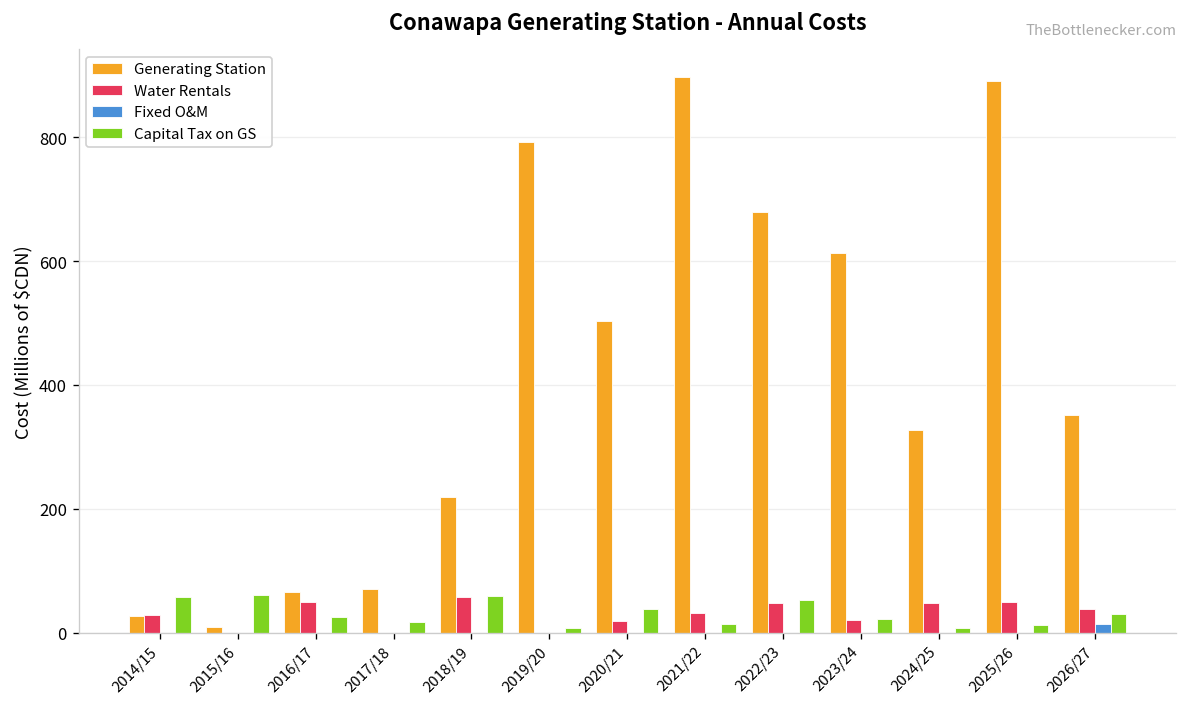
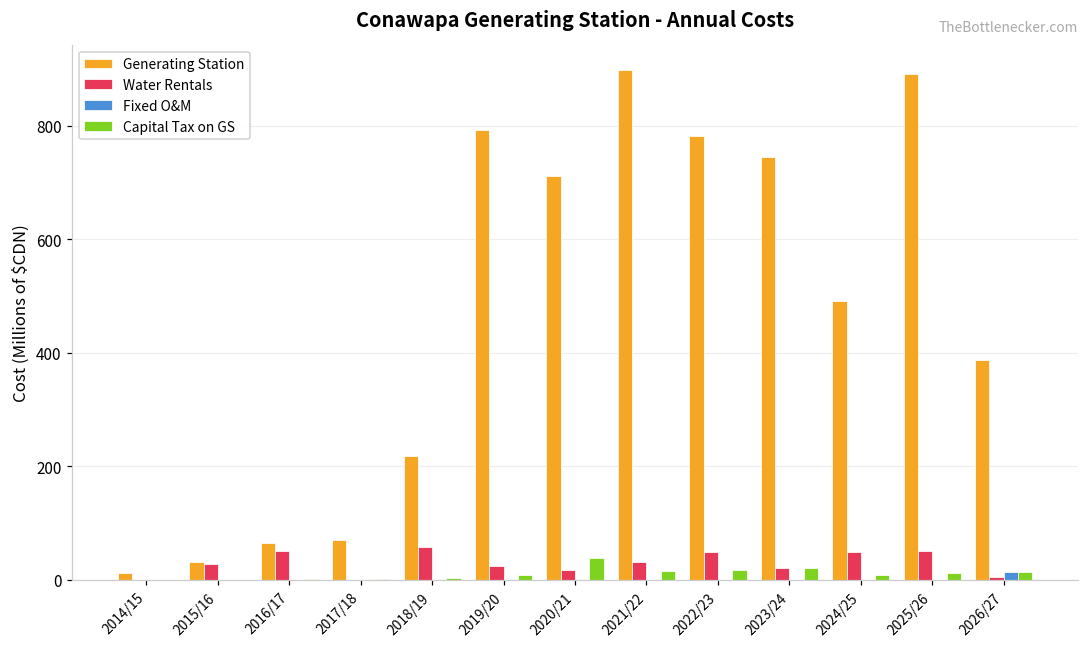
Generating Station, 2014/15: 30 -> 10
Water Rentals, 2014/15: 30 -> 0
Capital Tax on GS, 2014/15: 60 -> 0
Generating Station, 2015/16: 10 -> 30
Water Rentals, 2015/16: 0 -> 30
Capital Tax on GS, 2015/16: 60 -> 0
Capital Tax on GS, 2016/17: 30 -> 0
Capital Tax on GS, 2017/18: 20 -> 0
Capital Tax on GS, 2018/19: 60 -> 0
Water Rentals, 2019/20: 0 -> 20
Generating Station, 2020/21: 500 -> 710
Generating Station, 2022/23: 680 -> 780
Capital Tax on GS, 2022/23: 50 -> 20
Generating Station, 2023/24: 610 -> 740
Generating Station, 2024/25: 330 -> 490
Generating Station, 2026/27: 350 -> 390
Water Rentals, 2026/27: 40 -> 10
Capital Tax on GS, 2026/27: 30 -> 10
